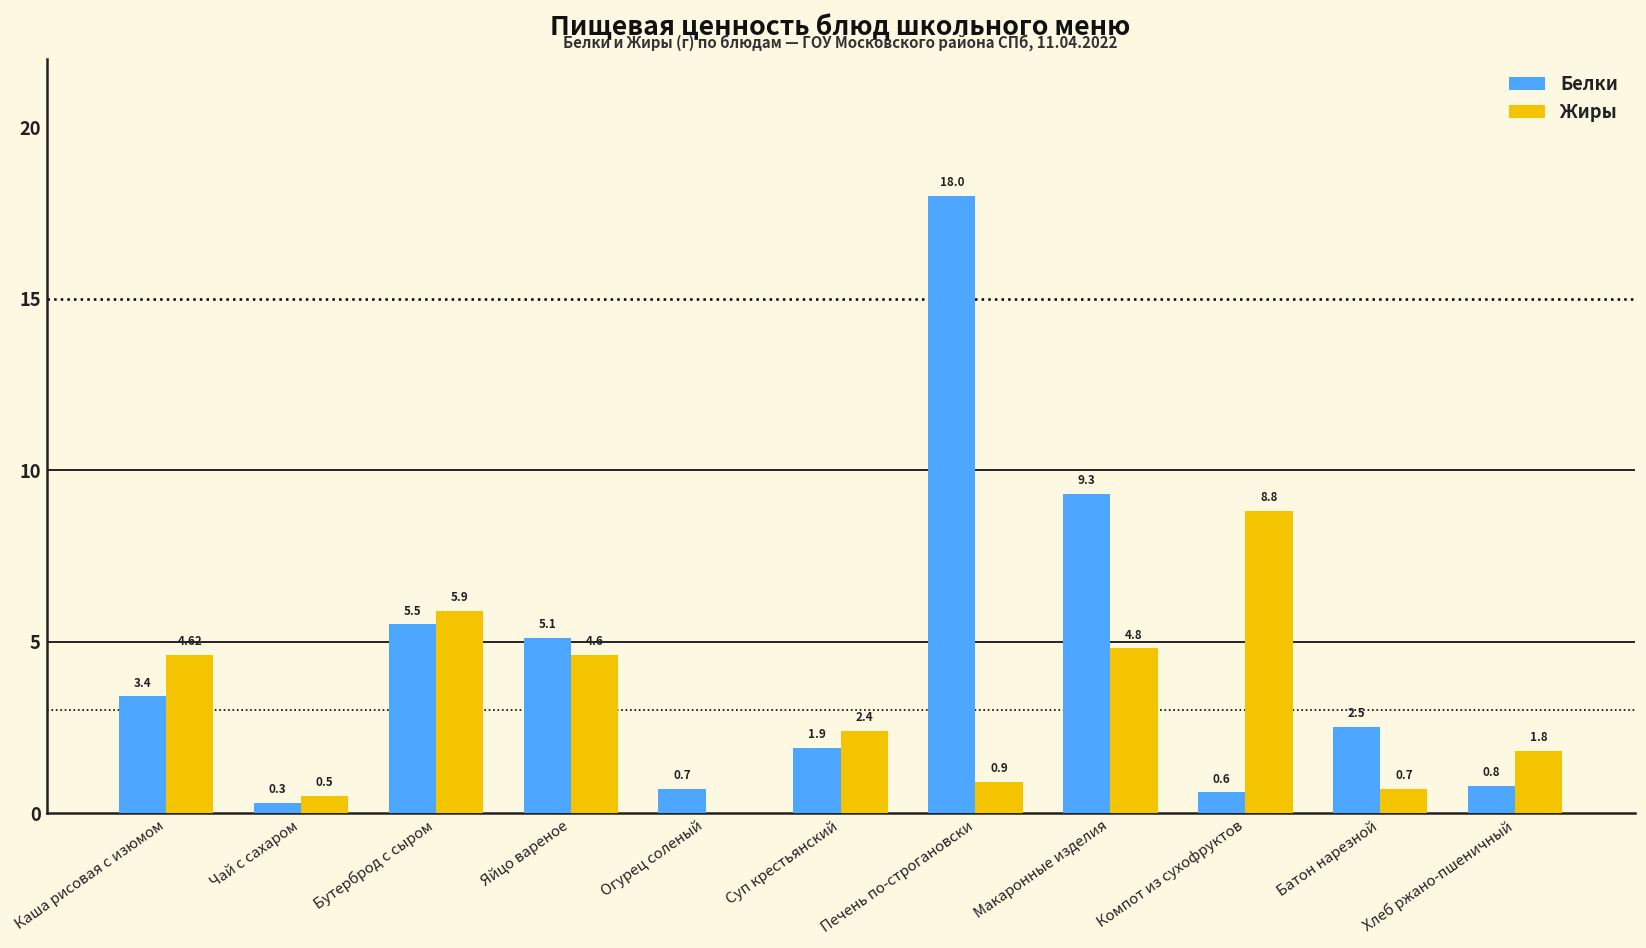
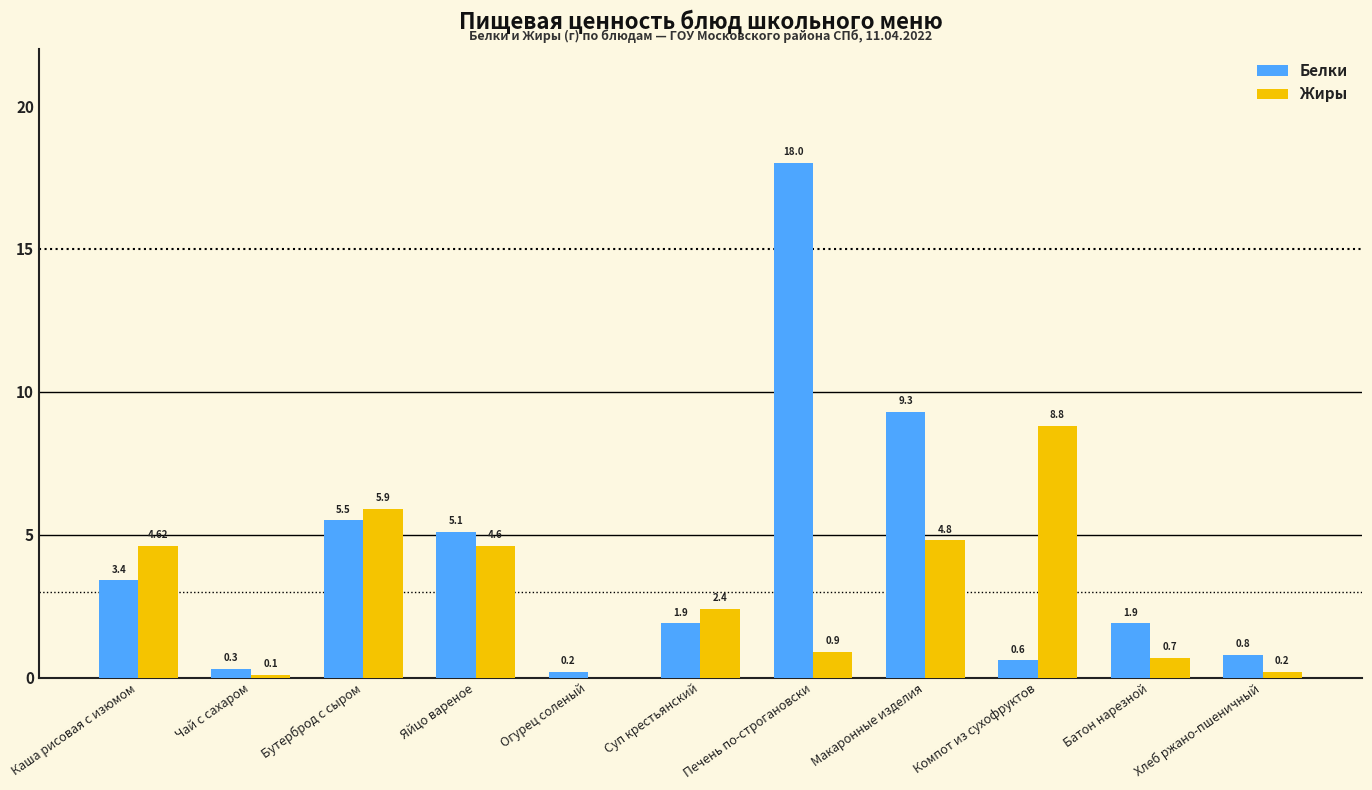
Жиры, Чай с сахаром: 0.5 -> 0.1
Белки, Огурец соленый: 0.7 -> 0.2
Белки, Батон нарезной: 2.5 -> 1.9
Жиры, Хлеб ржано-пшеничный: 1.8 -> 0.2
